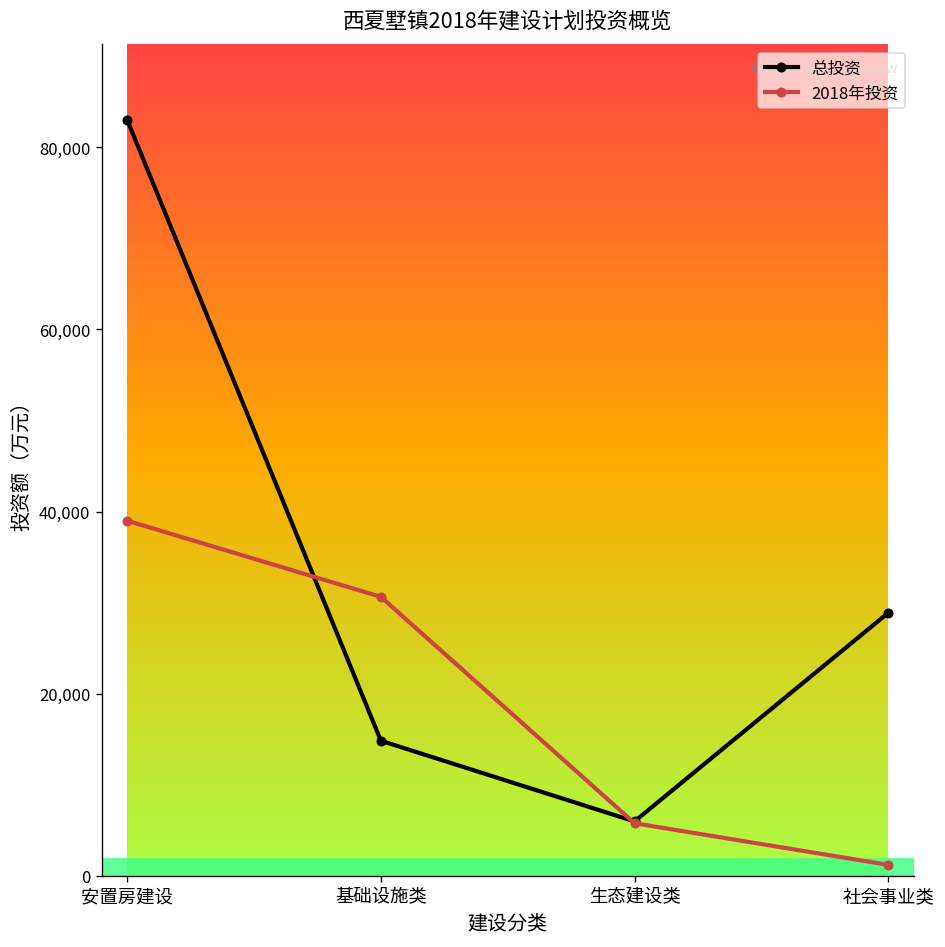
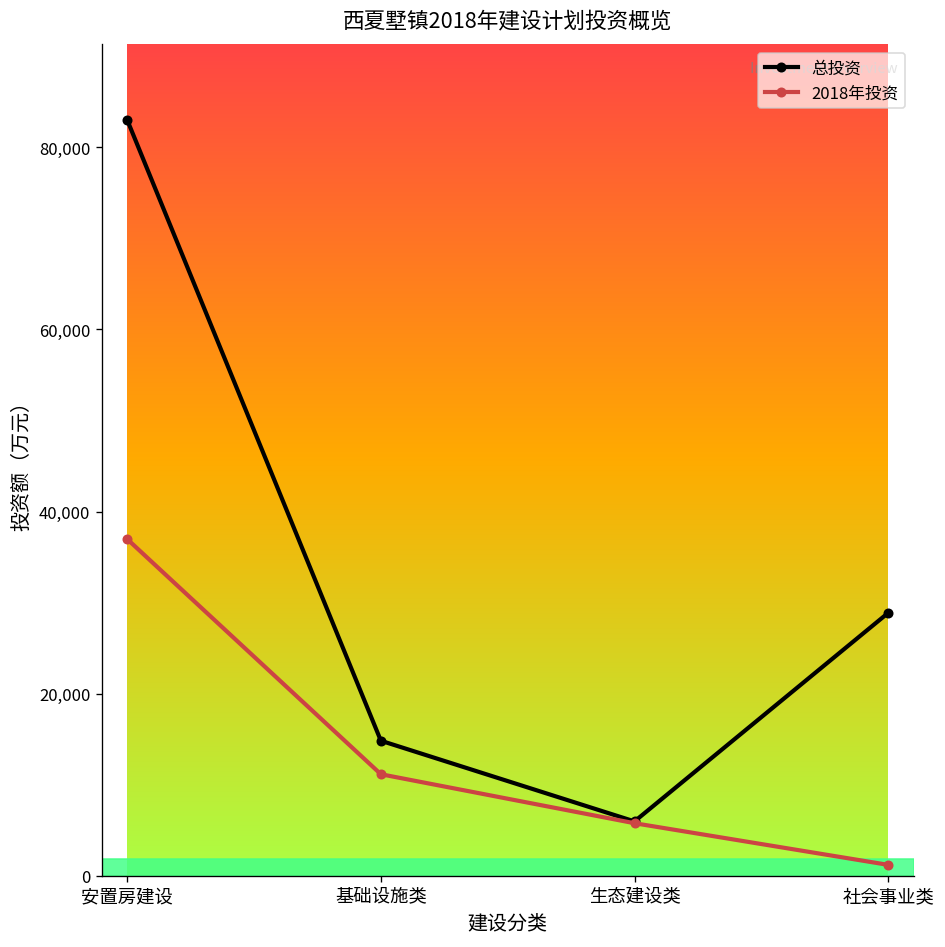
2018年投资, 安置房建设: 39,000 -> 37,000
2018年投资, 基础设施类: 31,000 -> 11,000
